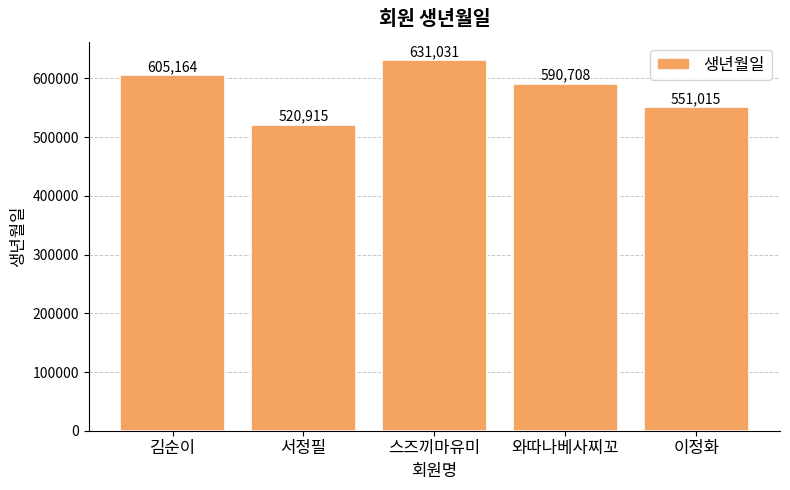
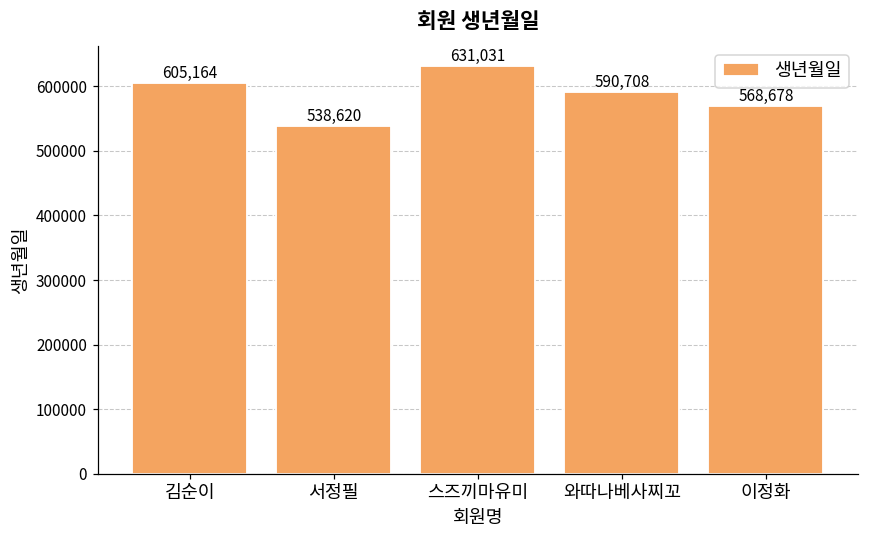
서정필: 520,915 -> 538,620
이정화: 551,015 -> 568,678
